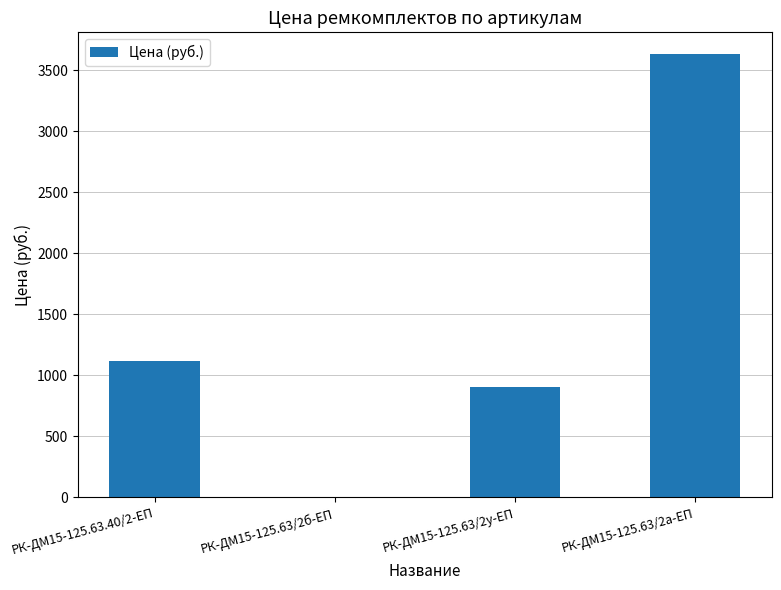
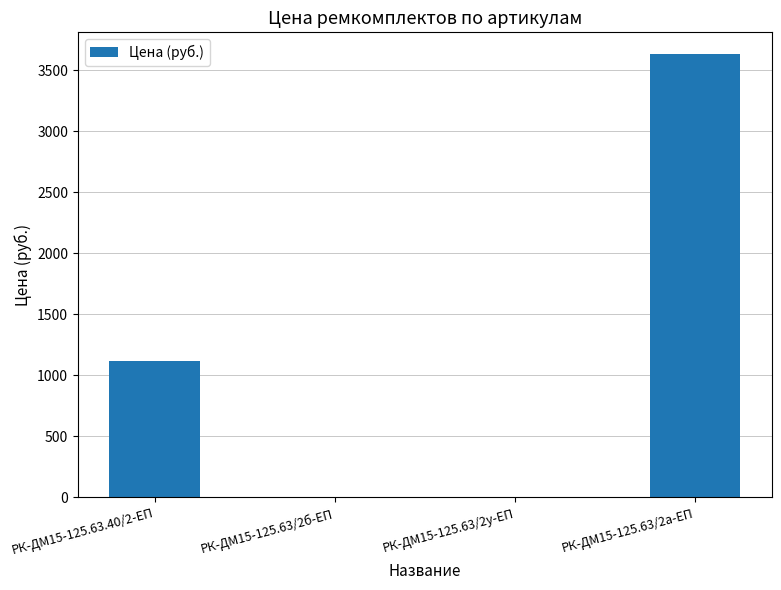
РК-ДМ15-125.63/2у-ЕП: 900 -> 0
